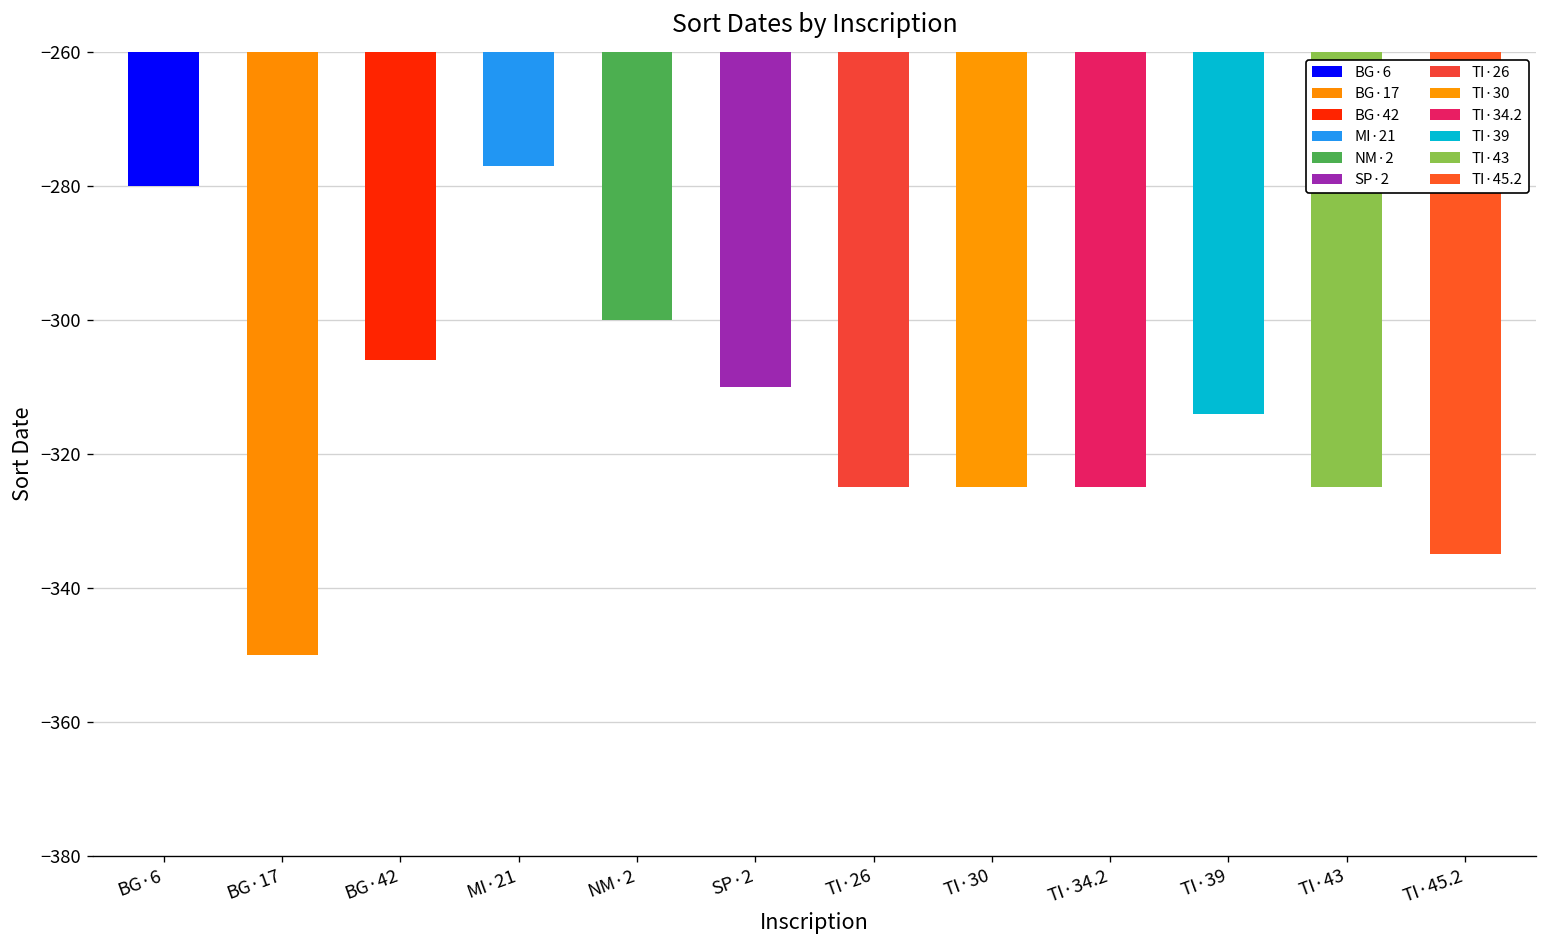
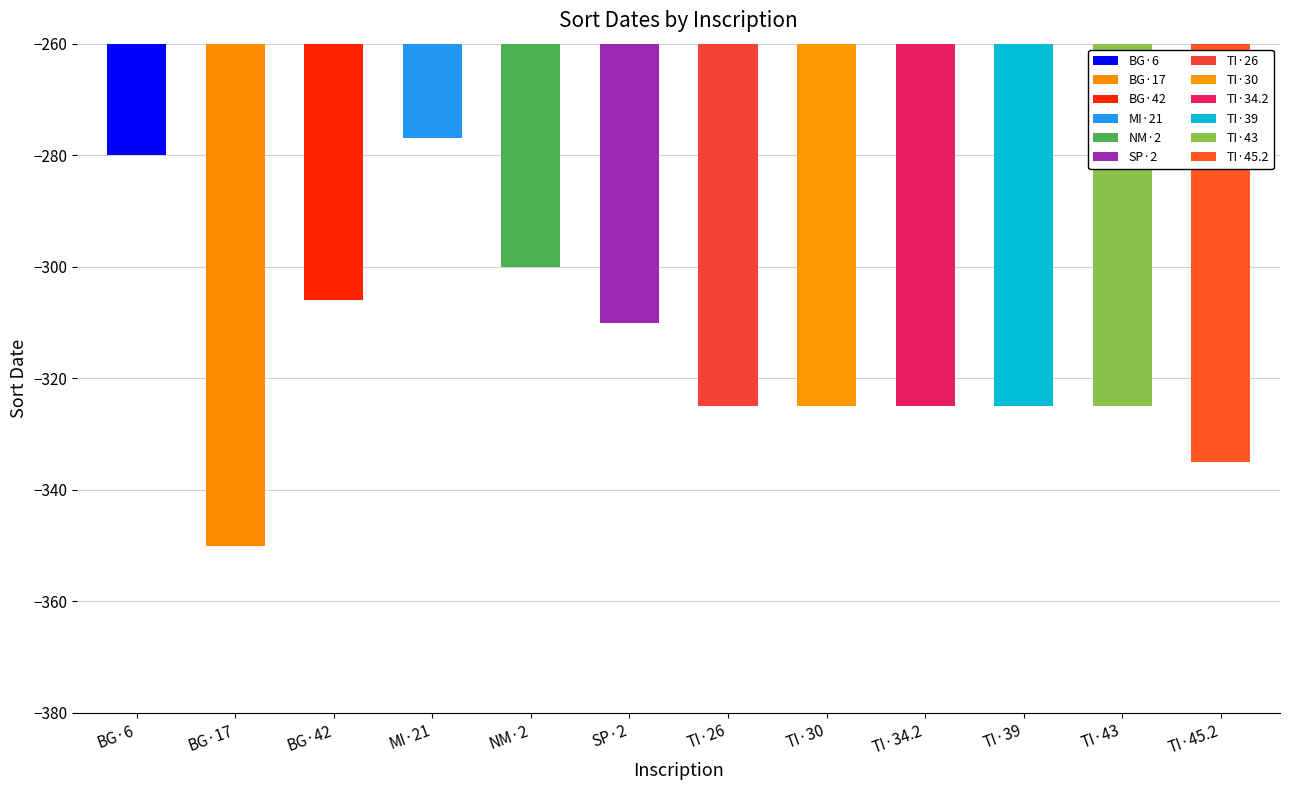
TI·39: -314 -> -325
